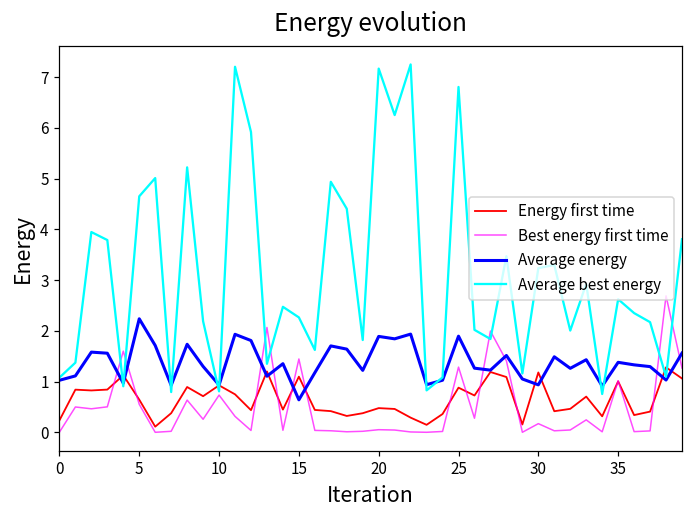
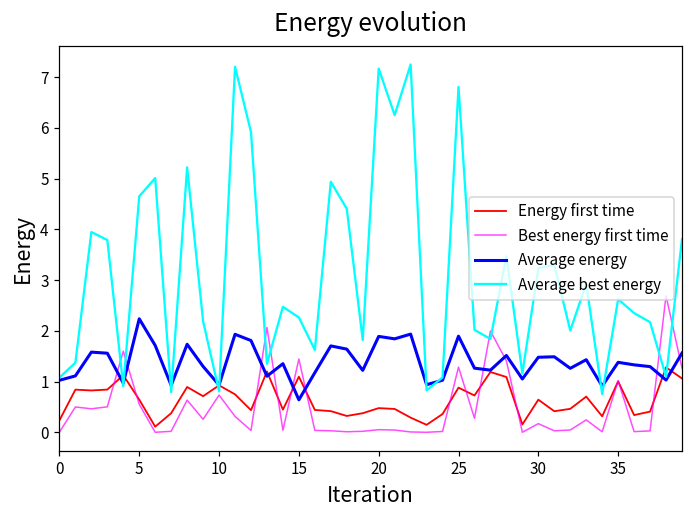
Energy first time, 30: 1.2 -> 0.6
Average energy, 30: 0.9 -> 1.5
